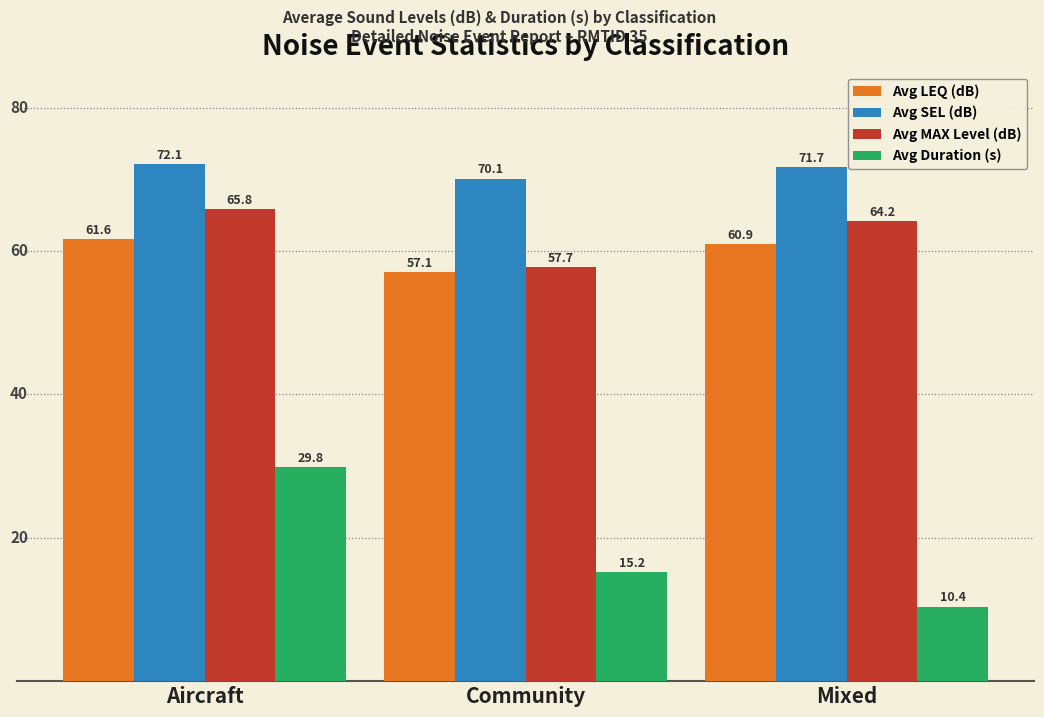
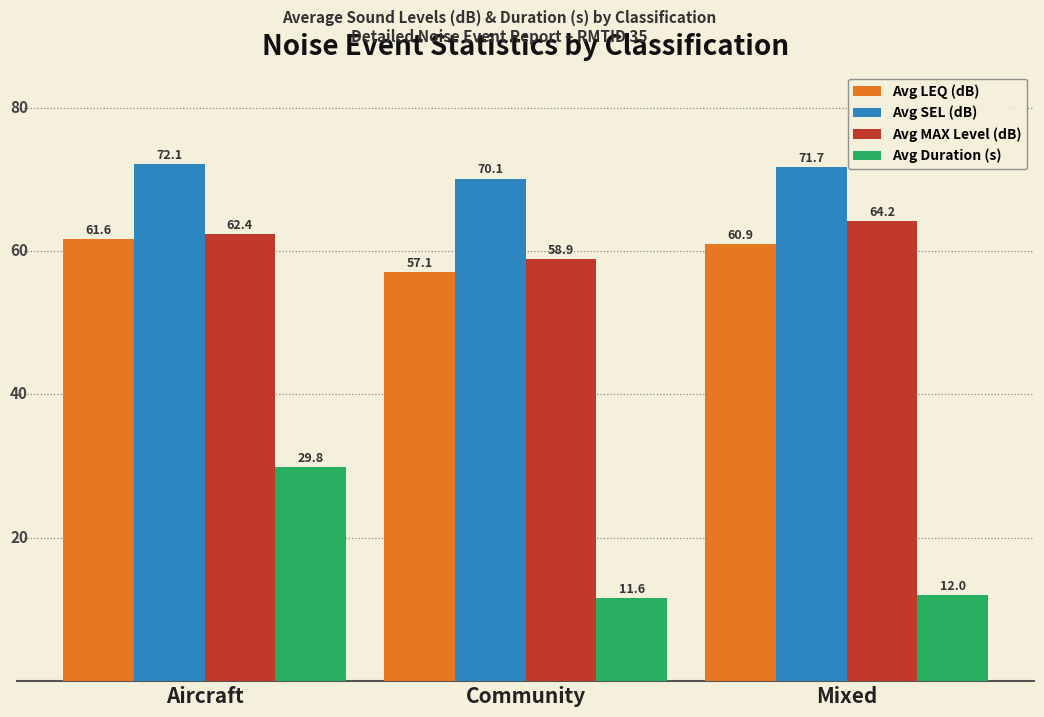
Avg MAX Level (dB), Aircraft: 65.8 -> 62.4
Avg MAX Level (dB), Community: 57.7 -> 58.9
Avg Duration (s), Community: 15.2 -> 11.6
Avg Duration (s), Mixed: 10.4 -> 12.0
